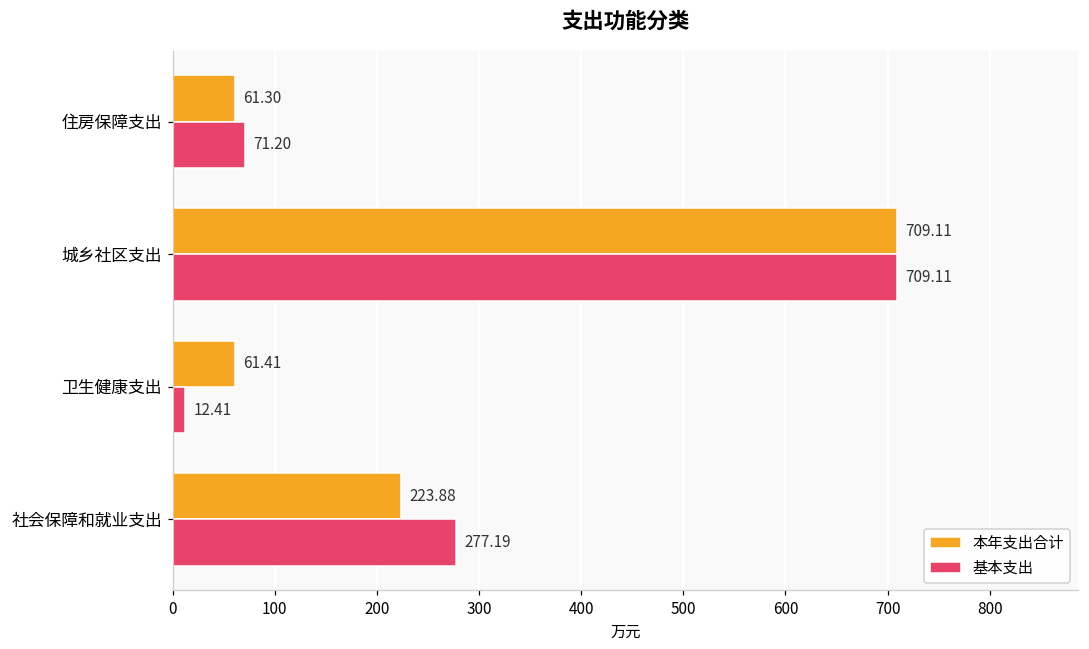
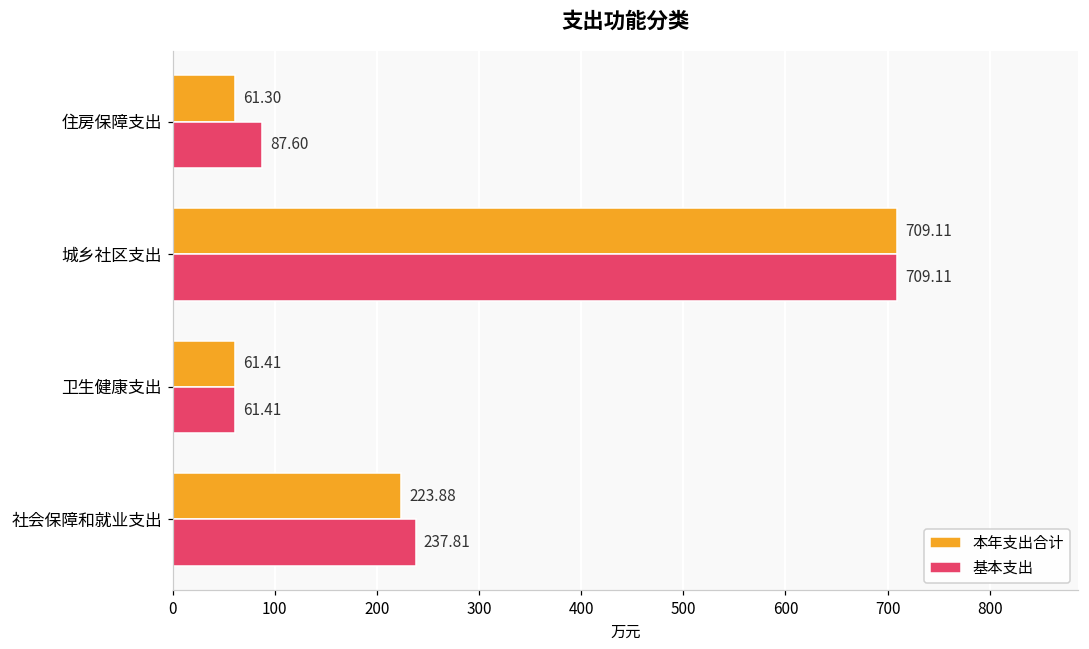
基本支出, 住房保障支出: 71.20 -> 87.60
基本支出, 卫生健康支出: 12.41 -> 61.41
基本支出, 社会保障和就业支出: 277.19 -> 237.81
